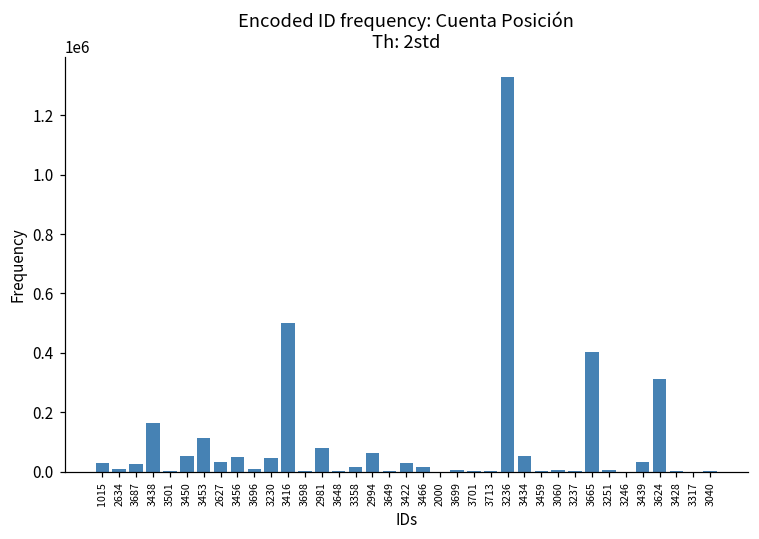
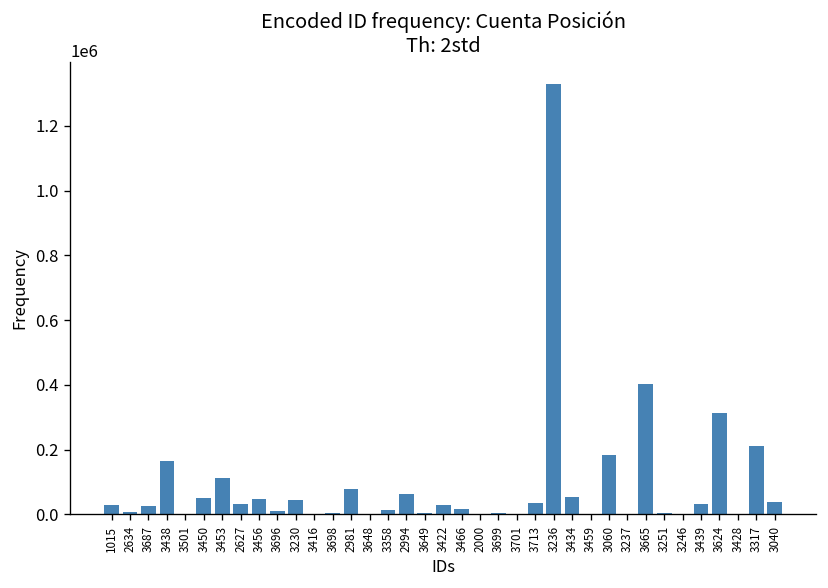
3416: 500000 -> 0
3713: 0 -> 40000
3060: 10000 -> 180000
3317: 0 -> 210000
3040: 0 -> 40000
